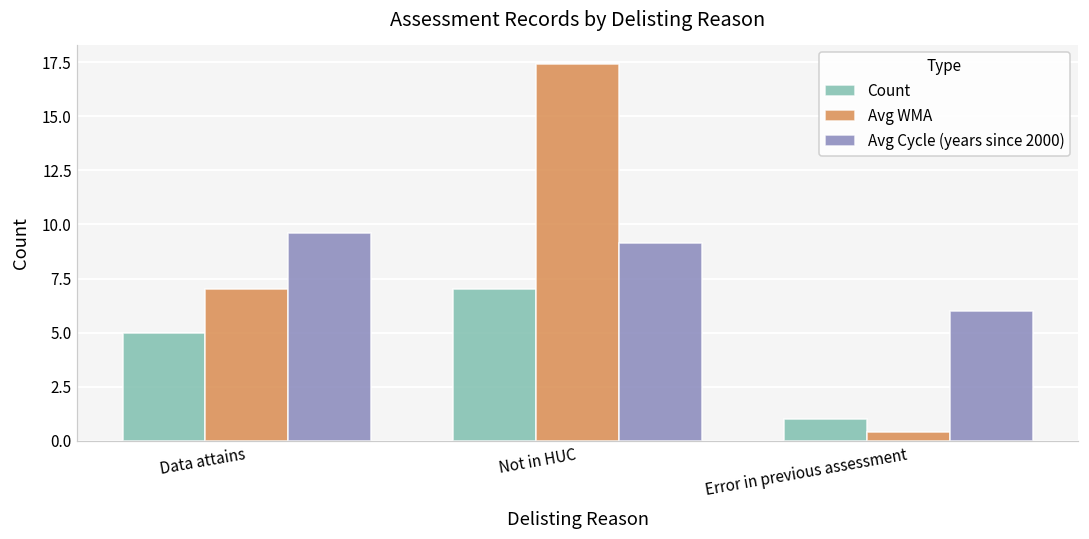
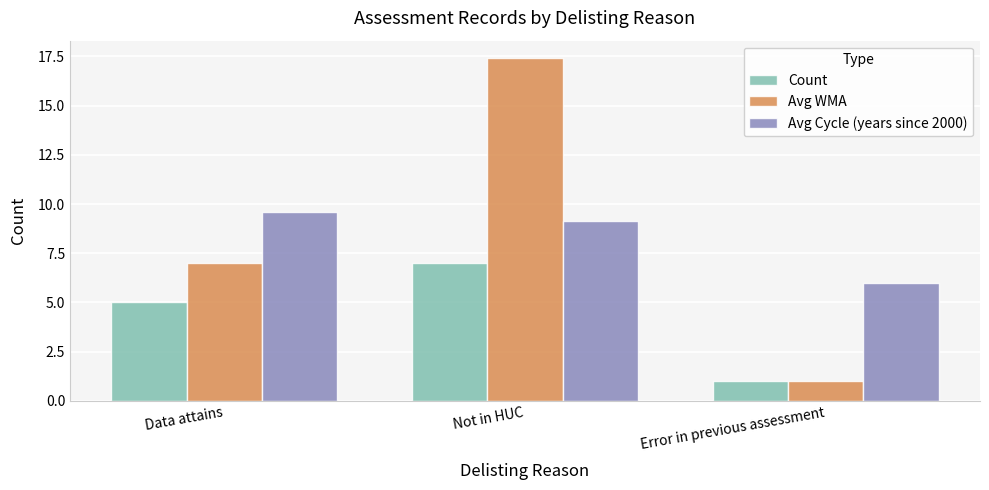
Avg WMA, Error in previous assessment: 0.4 -> 1.0
